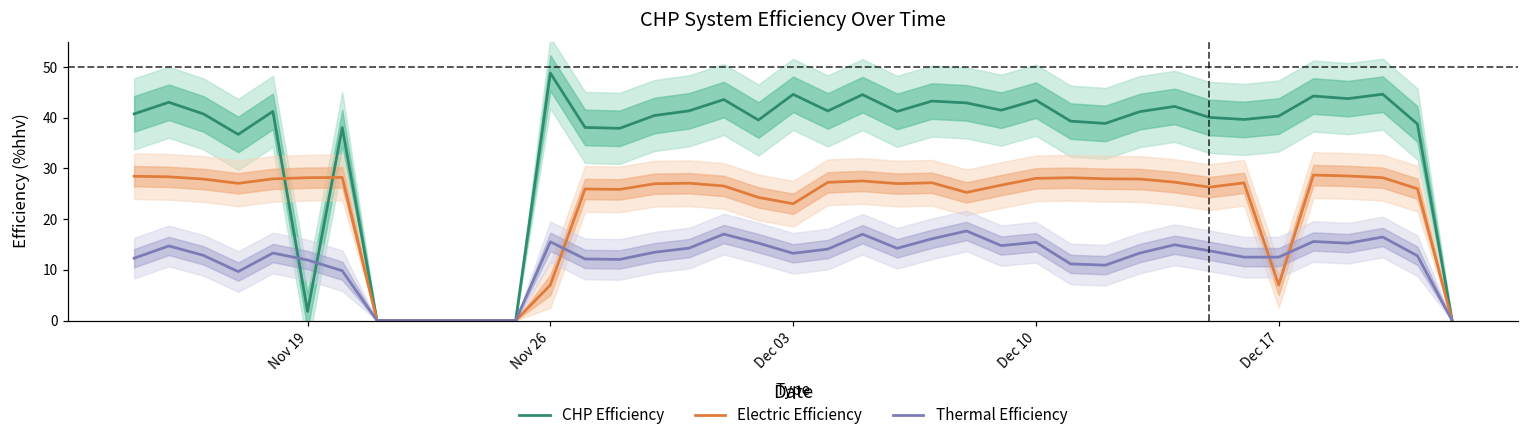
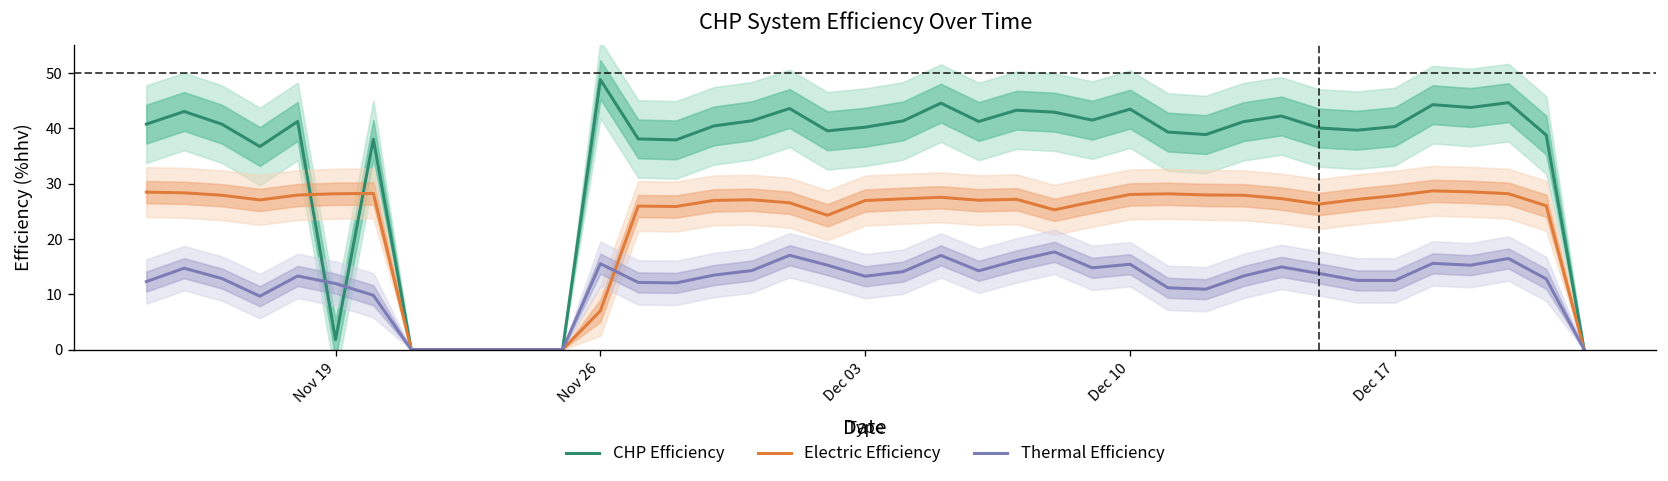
CHP Efficiency, Dec 03: 45 -> 40
Electric Efficiency, Dec 03: 23 -> 27
Electric Efficiency, Dec 17: 7 -> 28
